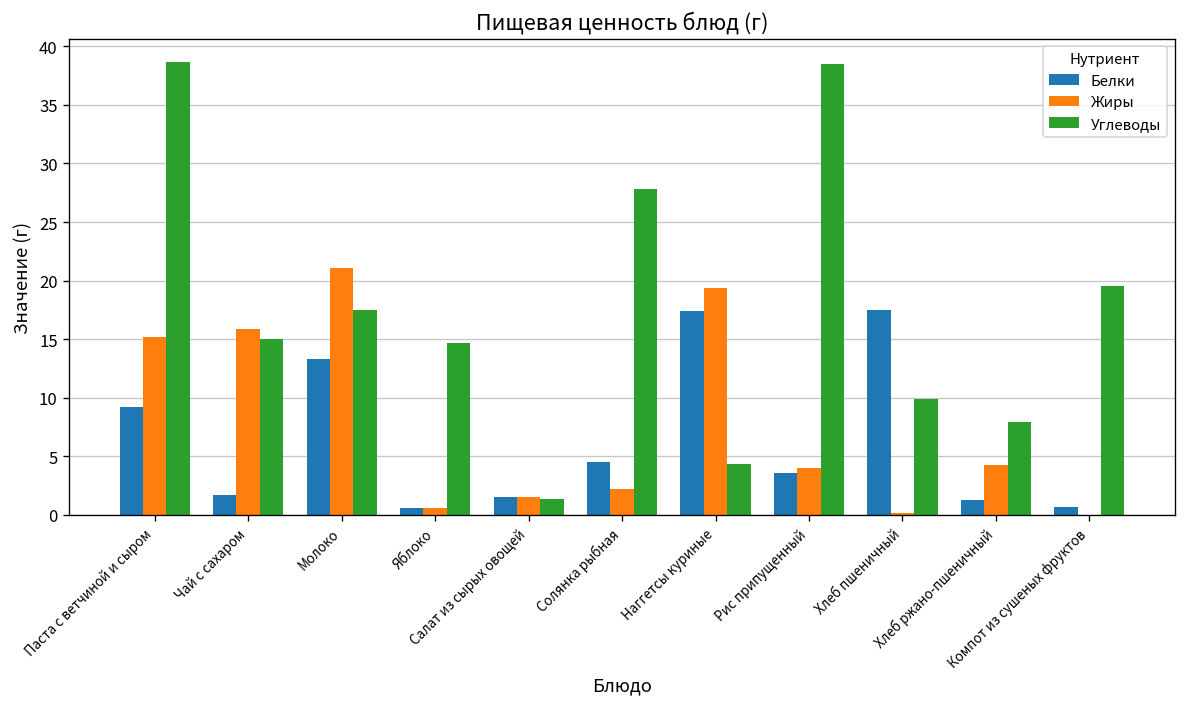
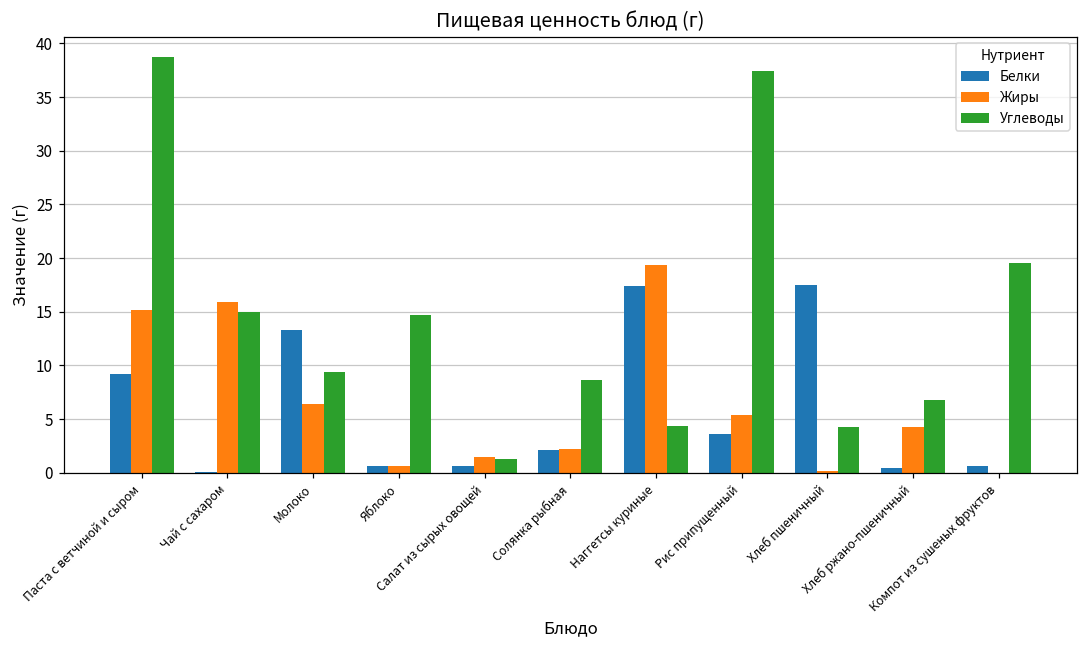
Белки, Чай с сахаром: 2 -> 0
Жиры, Молоко: 21 -> 6
Углеводы, Молоко: 18 -> 9
Белки, Салат из сырых овощей: 2 -> 1
Белки, Солянка рыбная: 5 -> 2
Углеводы, Солянка рыбная: 28 -> 9
Жиры, Рис припущенный: 4 -> 5
Углеводы, Рис припущенный: 38 -> 37
Углеводы, Хлеб пшеничный: 10 -> 4
Белки, Хлеб ржано-пшеничный: 1 -> 0
Углеводы, Хлеб ржано-пшеничный: 8 -> 7
